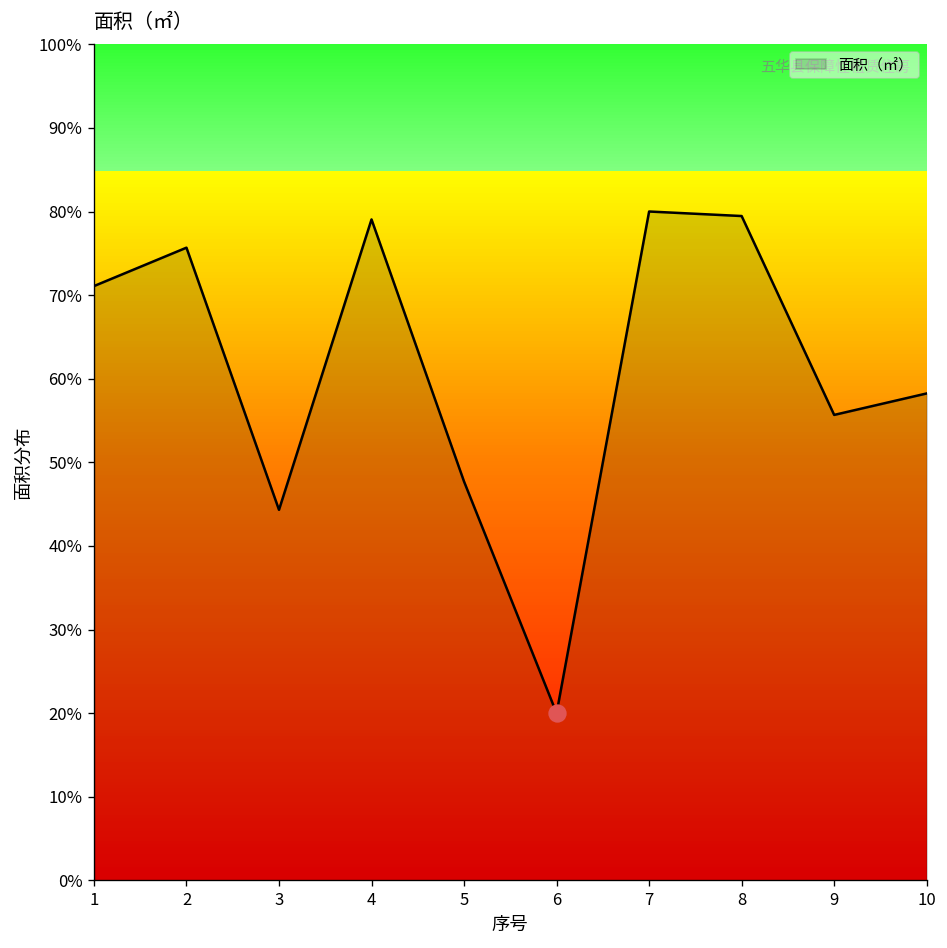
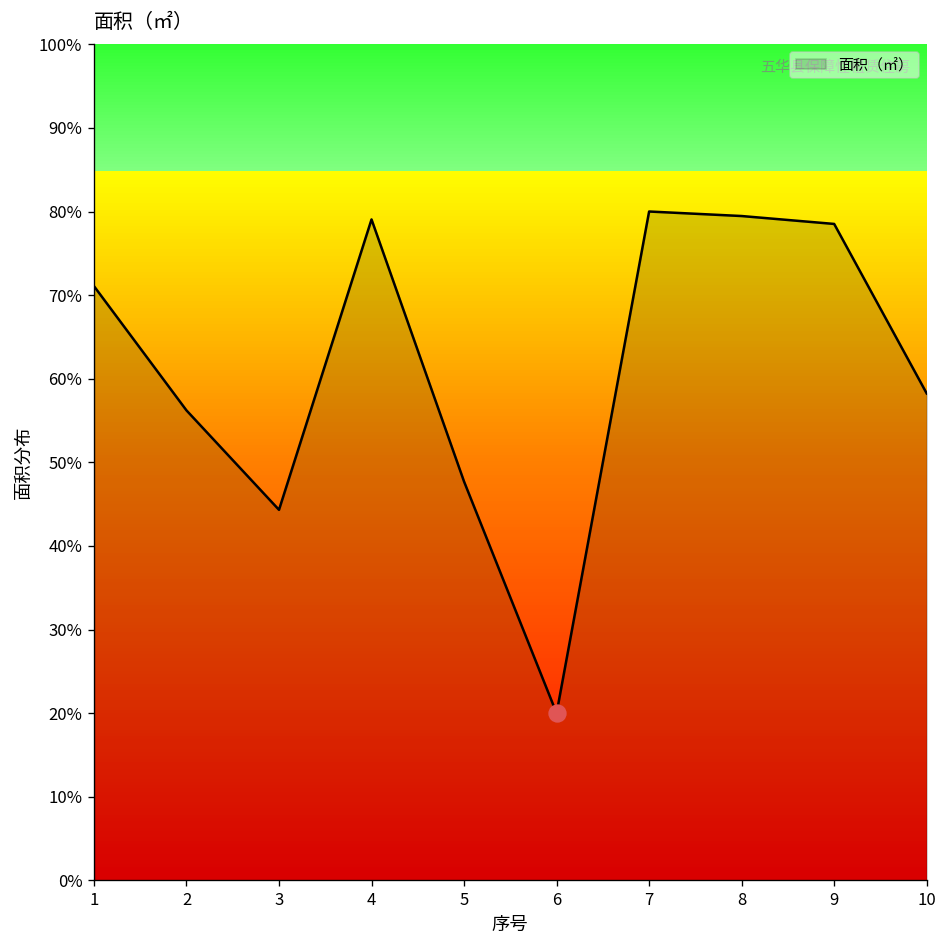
面积（㎡）, 2: 76% -> 56%
面积（㎡）, 9: 56% -> 79%
